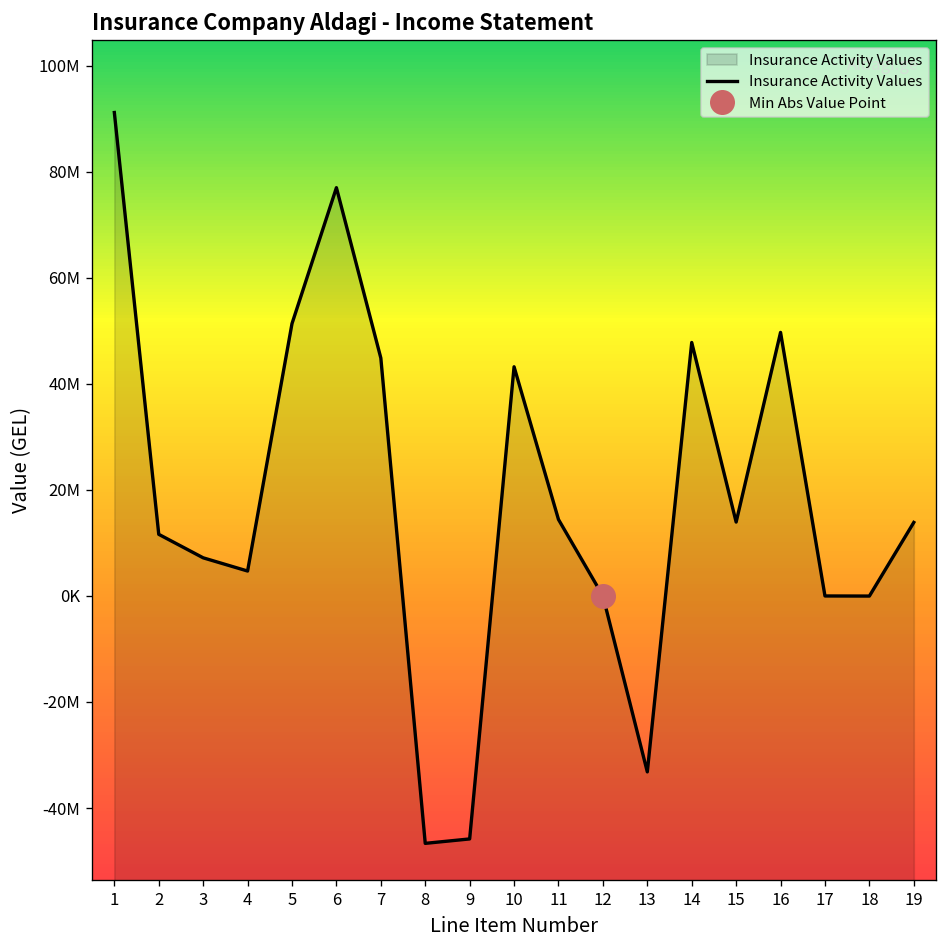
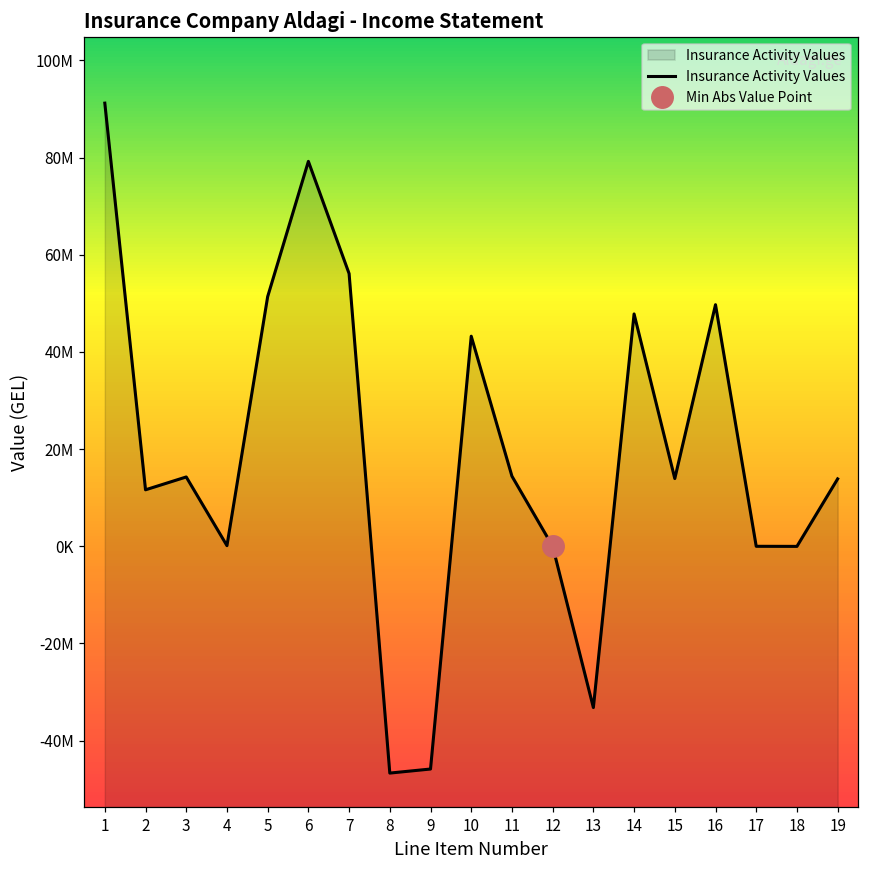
Insurance Activity Values, 3: 7000000 -> 14000000
Insurance Activity Values, 4: 5000000 -> 0
Insurance Activity Values, 6: 77000000 -> 79000000
Insurance Activity Values, 7: 45000000 -> 56000000
